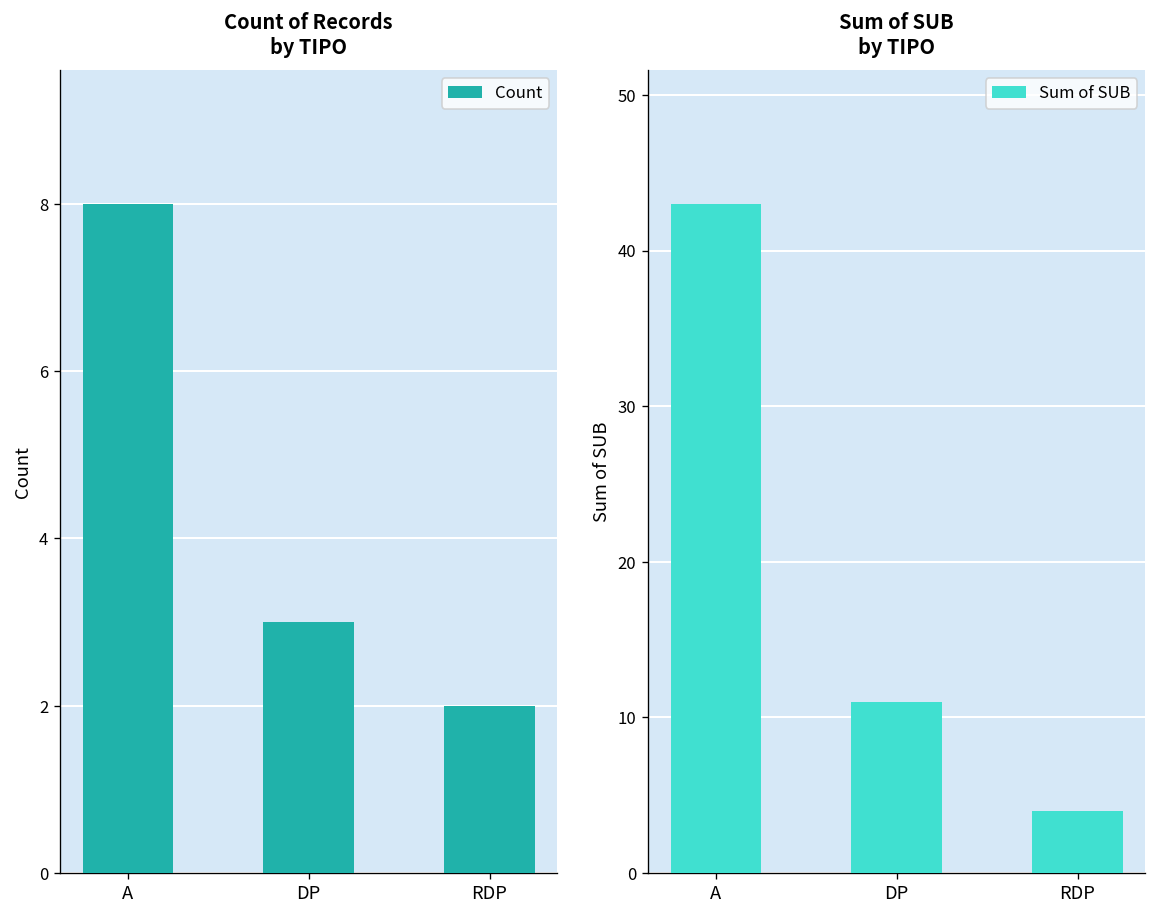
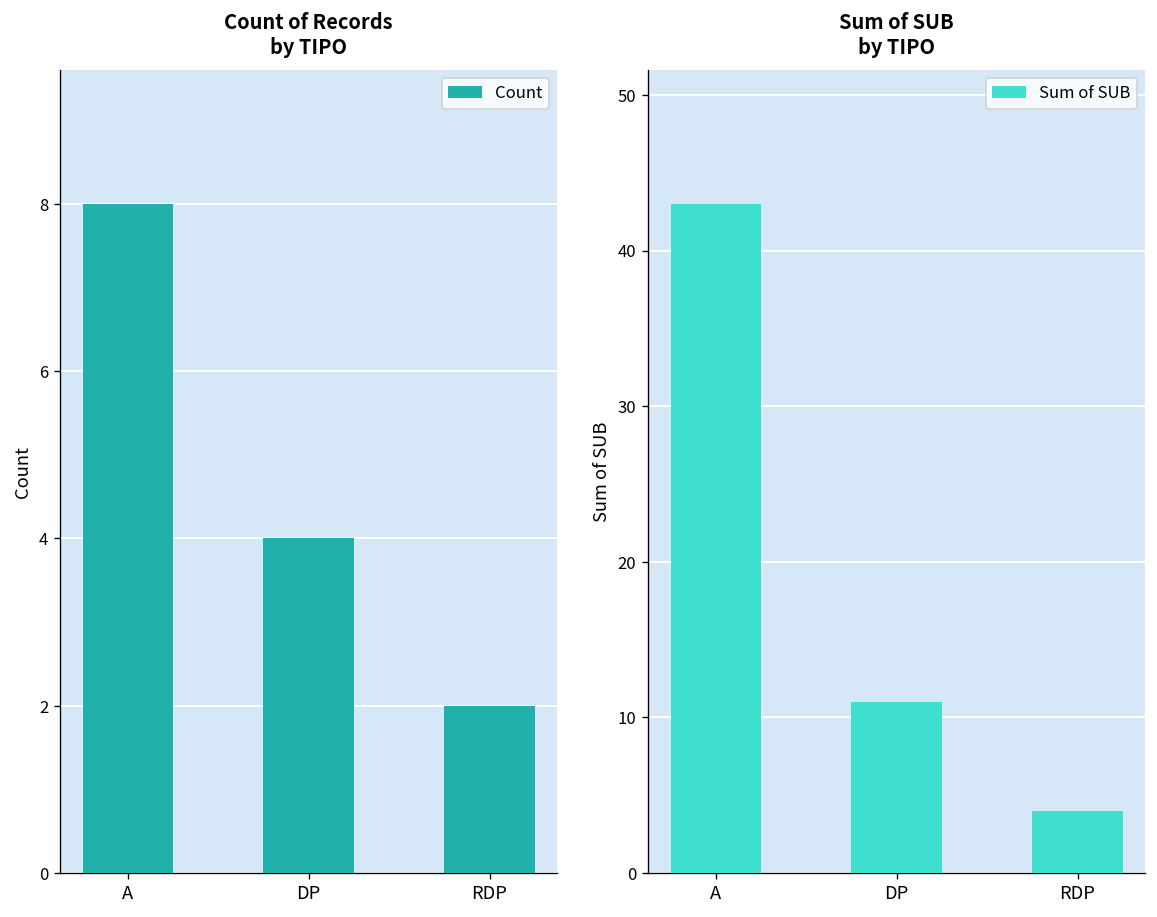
Count of Records by TIPO, DP: 3 -> 4
